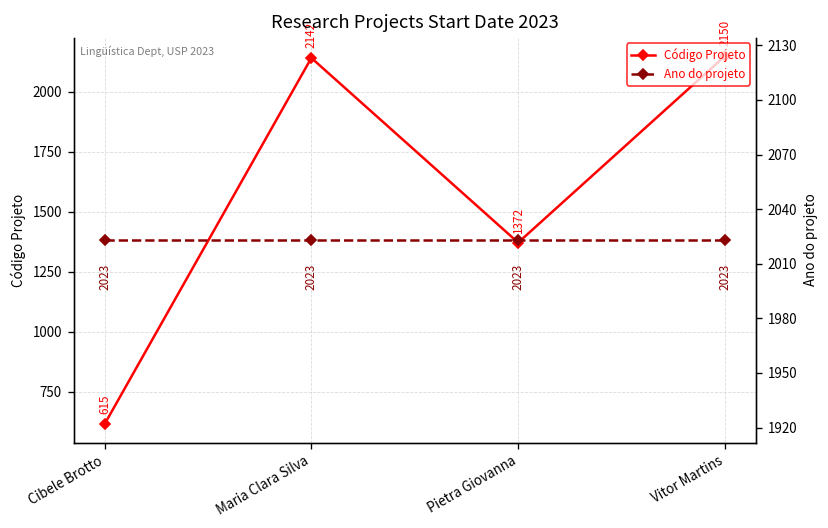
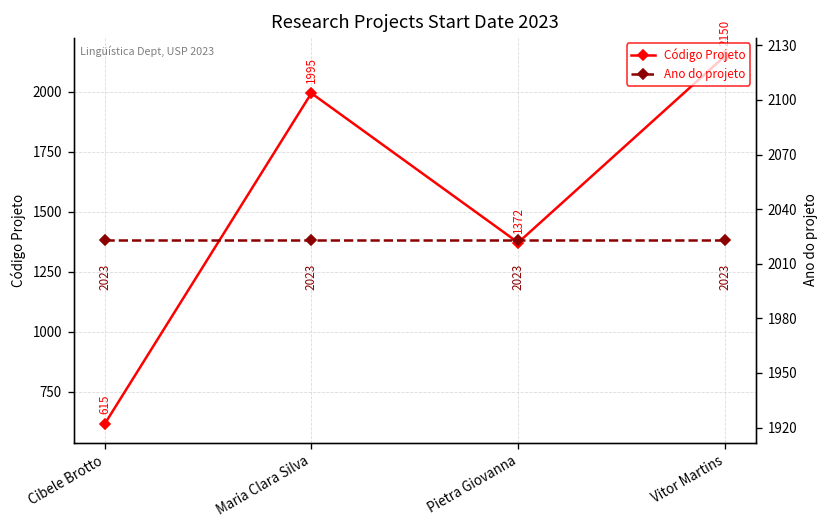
Código Projeto, Maria Clara Silva: 2142 -> 1995
